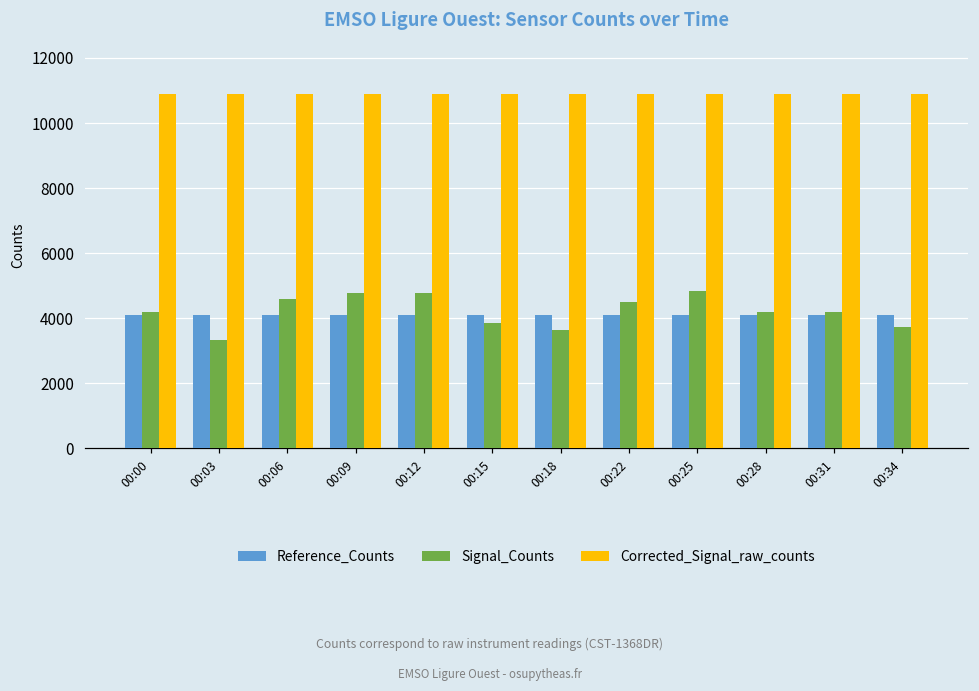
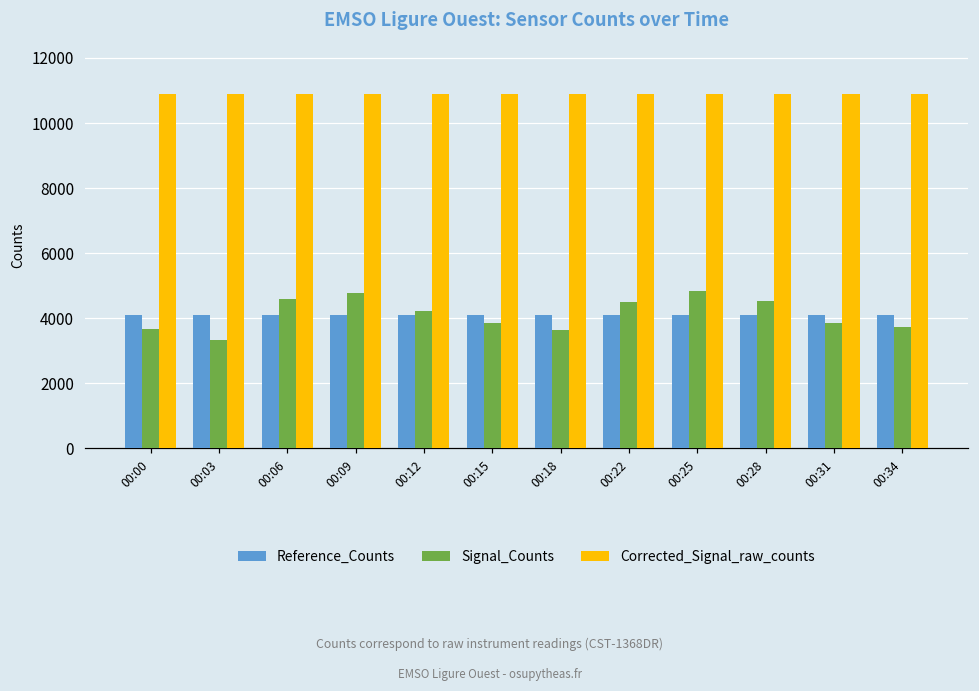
Signal_Counts, 00:00: 4200 -> 3700
Signal_Counts, 00:12: 4800 -> 4200
Signal_Counts, 00:28: 4200 -> 4500
Signal_Counts, 00:31: 4200 -> 3800
